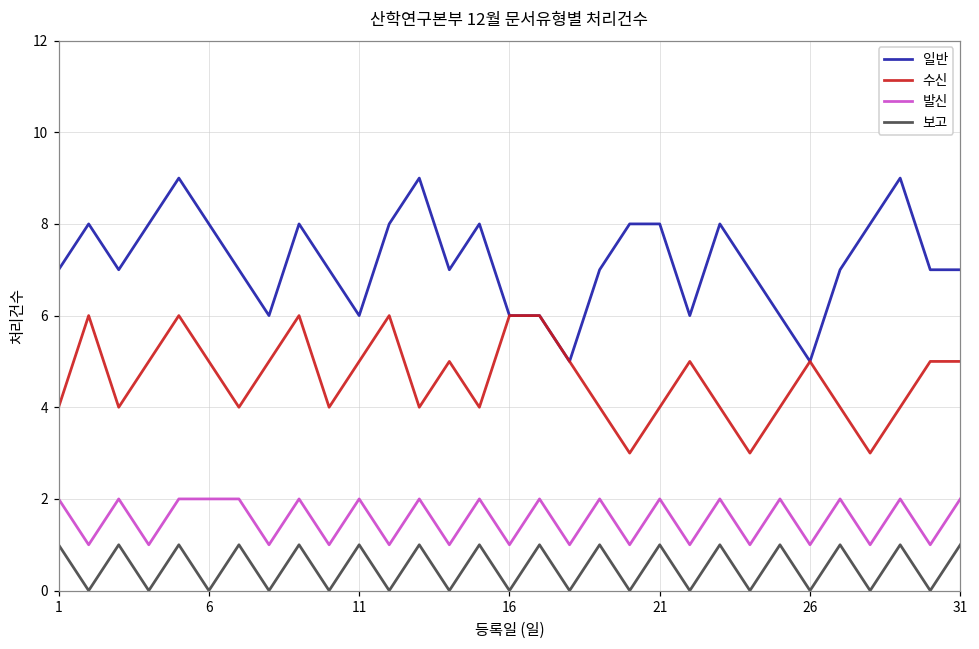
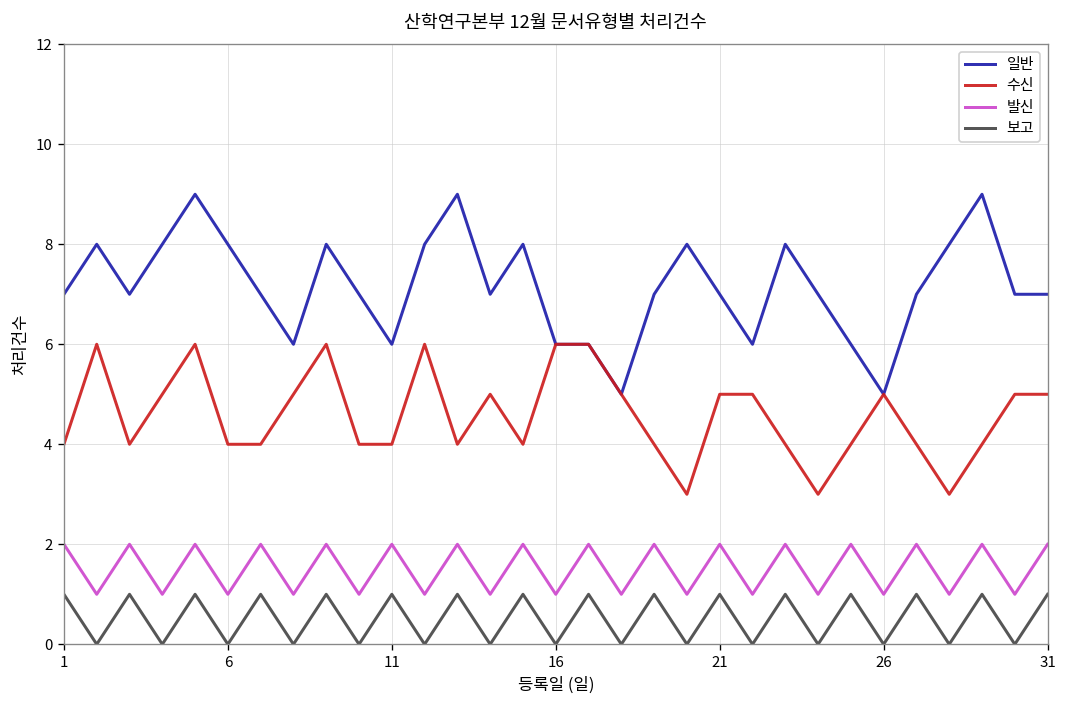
수신, 6: 5 -> 4
발신, 6: 2 -> 1
수신, 11: 5 -> 4
일반, 21: 8 -> 7
수신, 21: 4 -> 5
